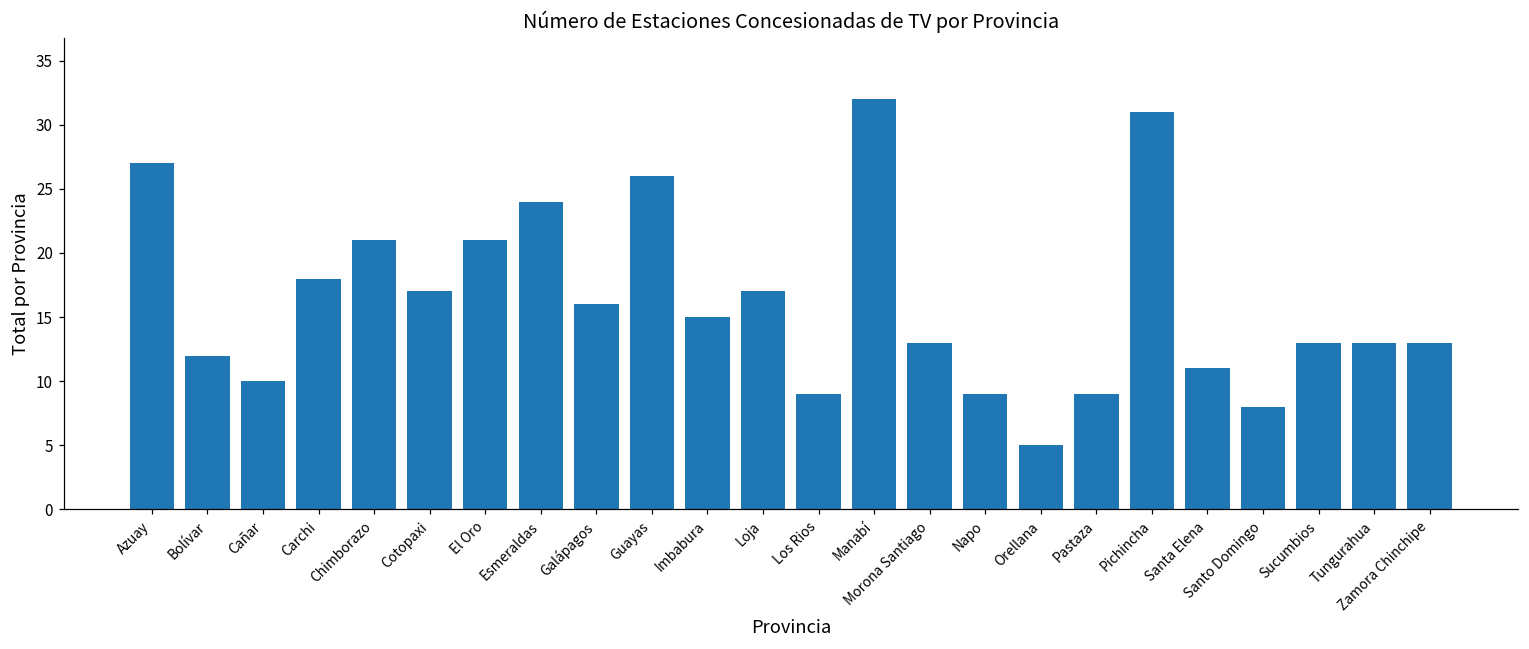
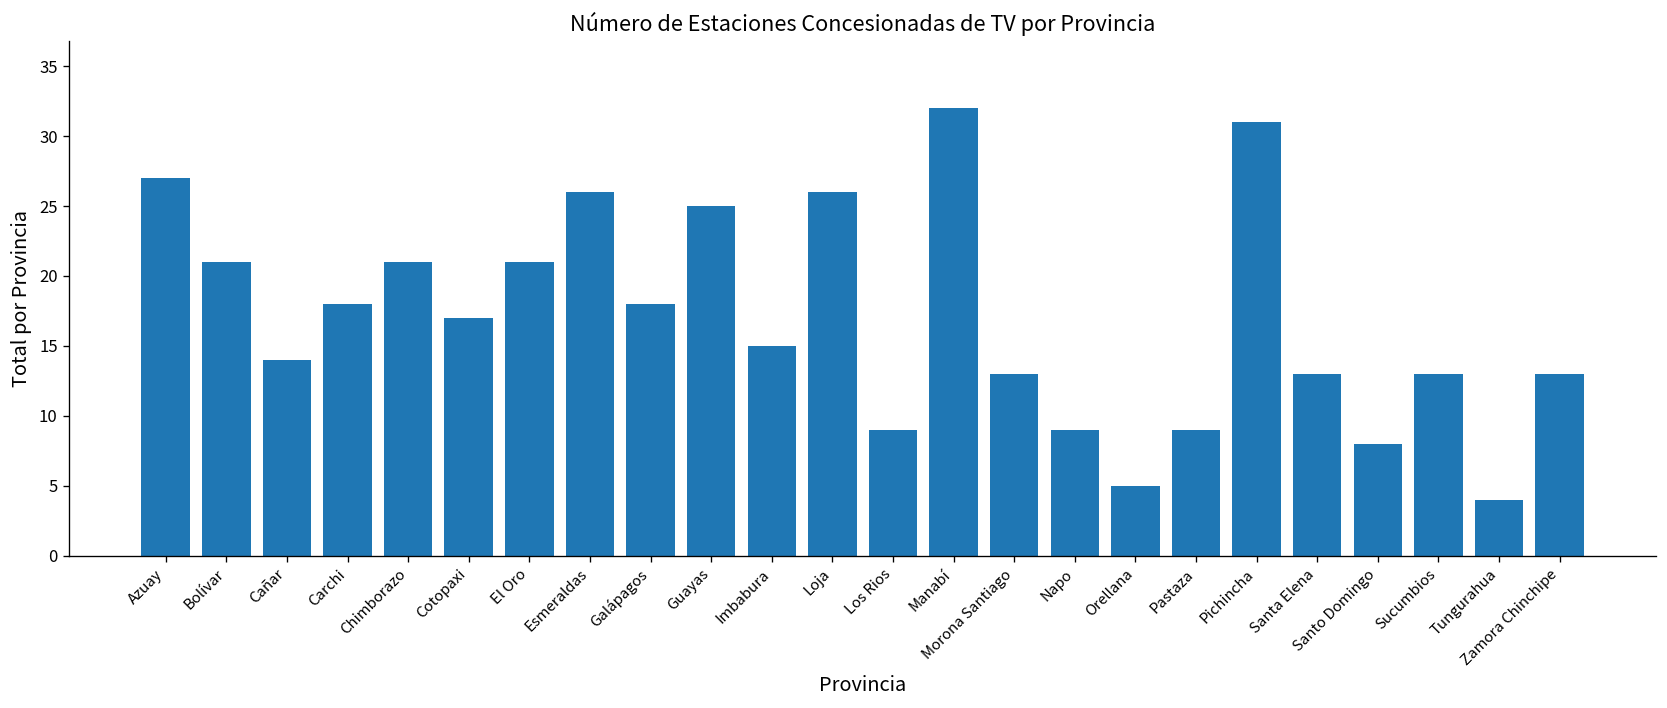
Bolívar: 12 -> 21
Cañar: 10 -> 14
Esmeraldas: 24 -> 26
Galápagos: 16 -> 18
Guayas: 26 -> 25
Loja: 17 -> 26
Santa Elena: 11 -> 13
Tungurahua: 13 -> 4
